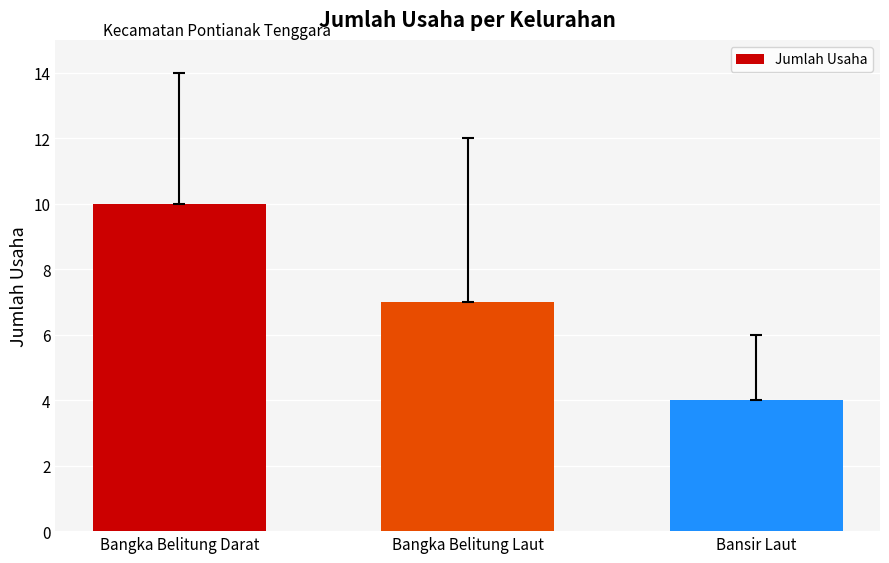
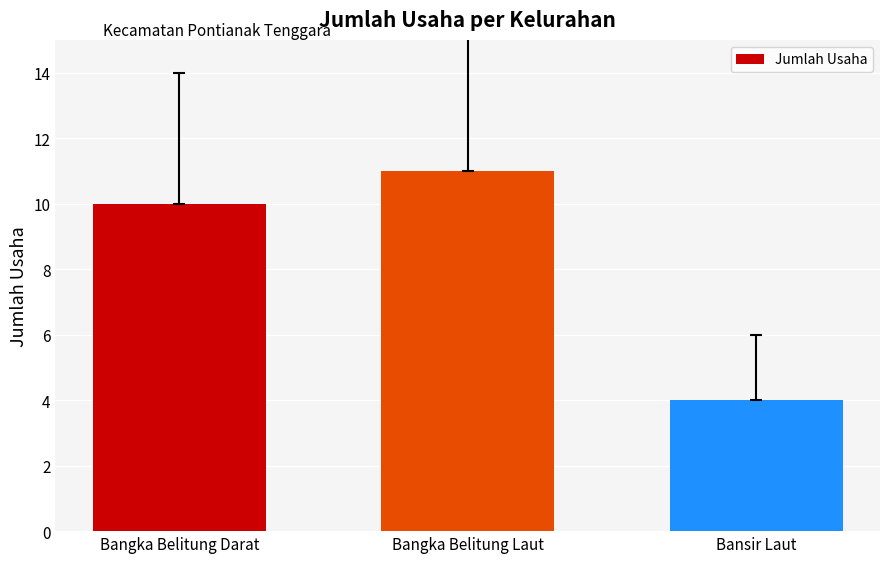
Jumlah Usaha, Bangka Belitung Laut: 7 -> 11
